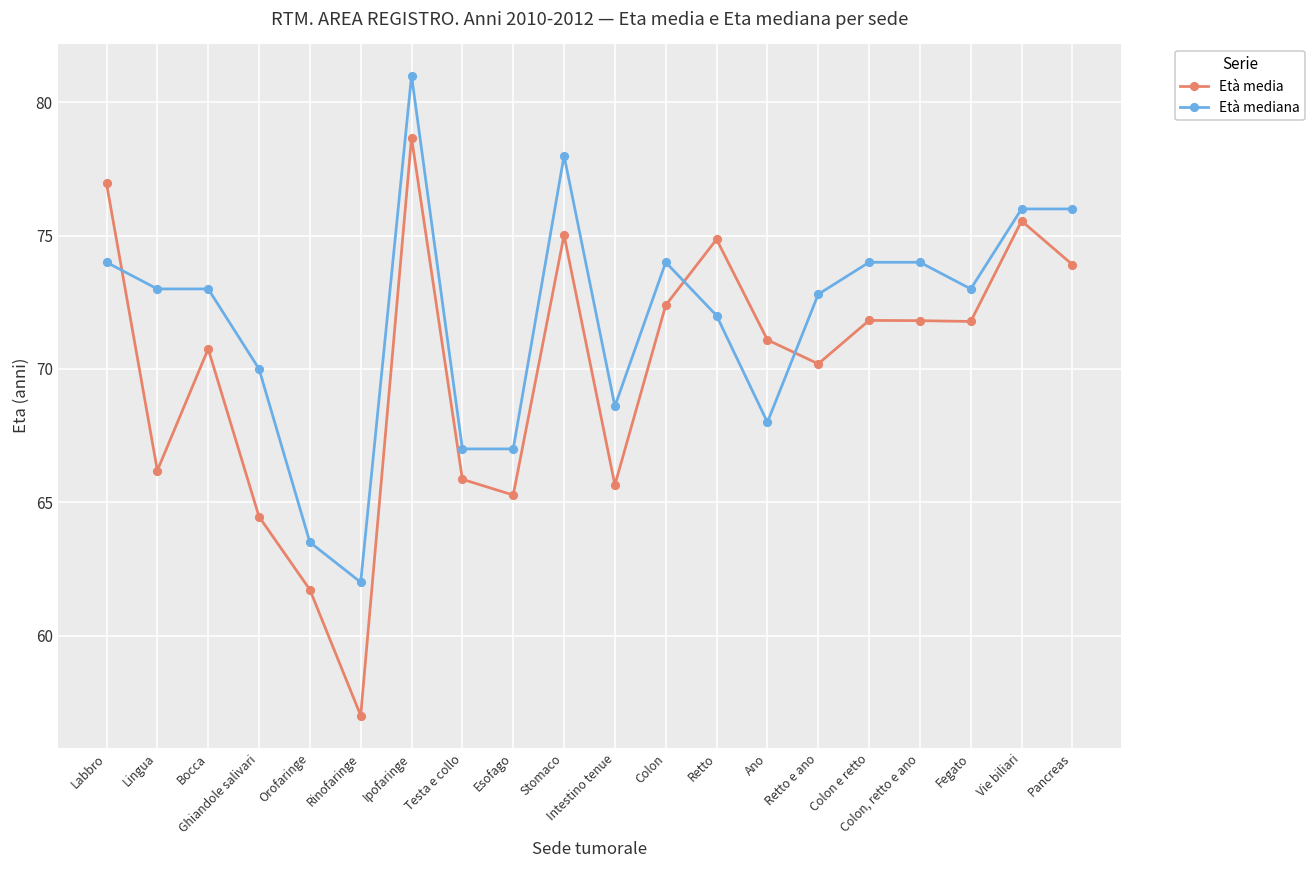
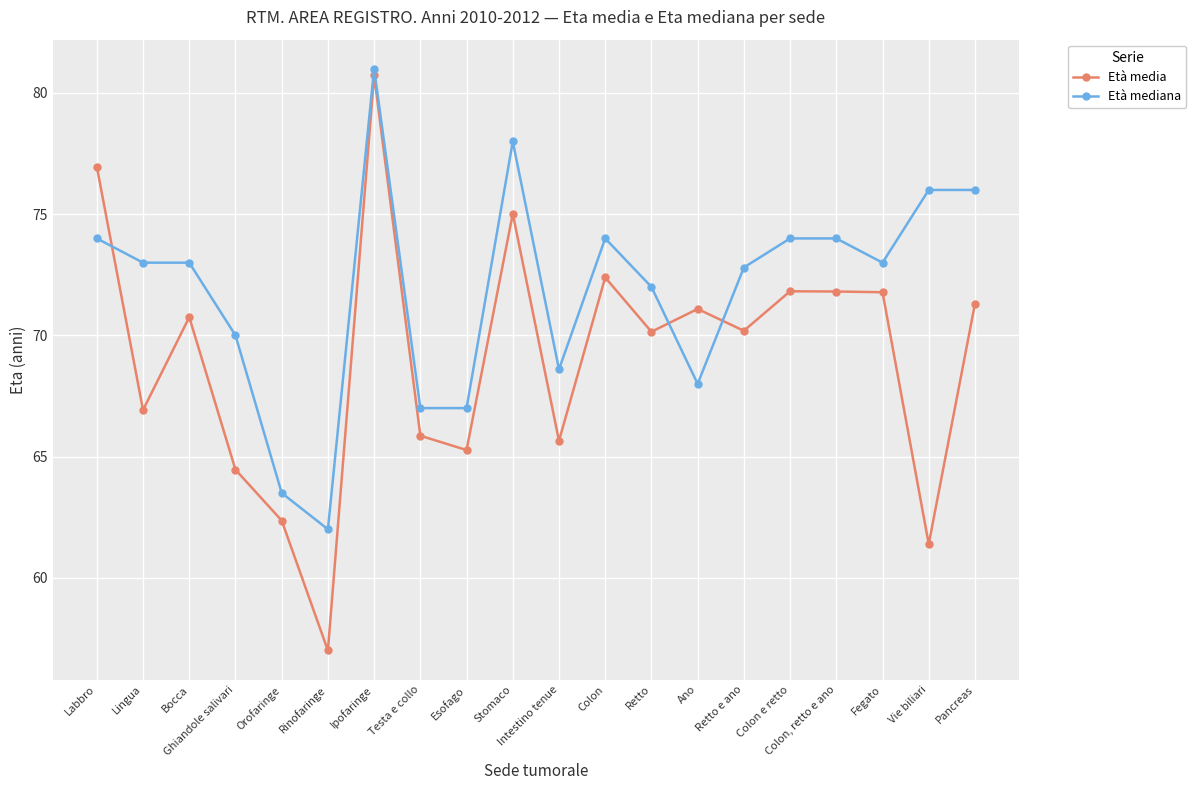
Età media, Lingua: 66.2 -> 66.9
Età media, Orofaringe: 61.7 -> 62.4
Età media, Ipofaringe: 78.7 -> 80.7
Età media, Retto: 74.9 -> 70.2
Età media, Vie biliari: 75.6 -> 61.4
Età media, Pancreas: 73.9 -> 71.3
